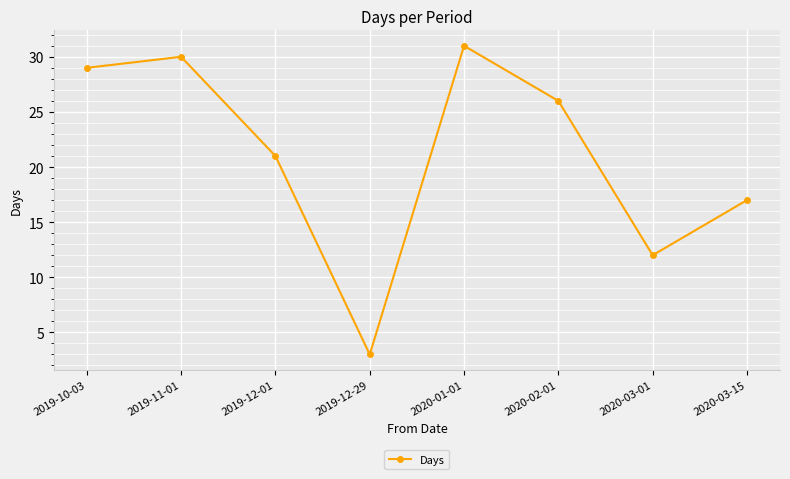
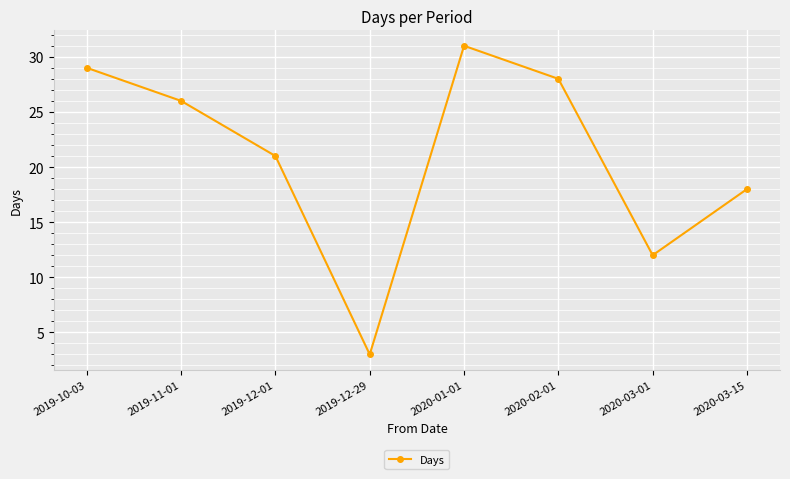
2019-11-01: 30 -> 26
2020-02-01: 26 -> 28
2020-03-15: 17 -> 18
